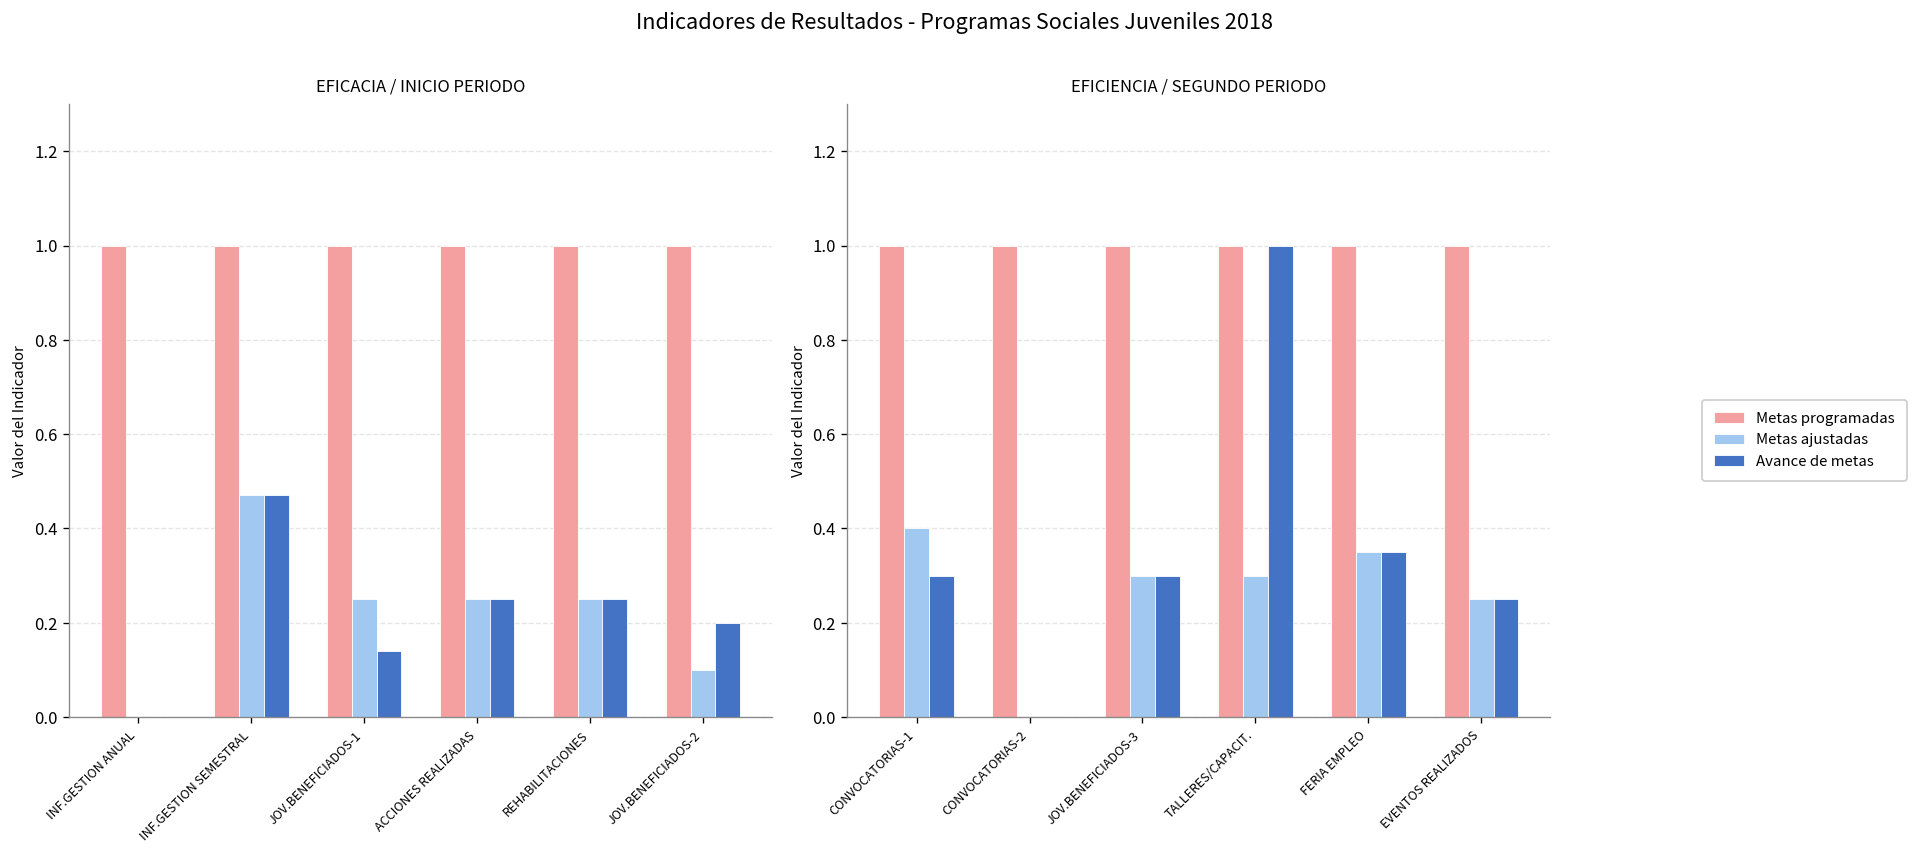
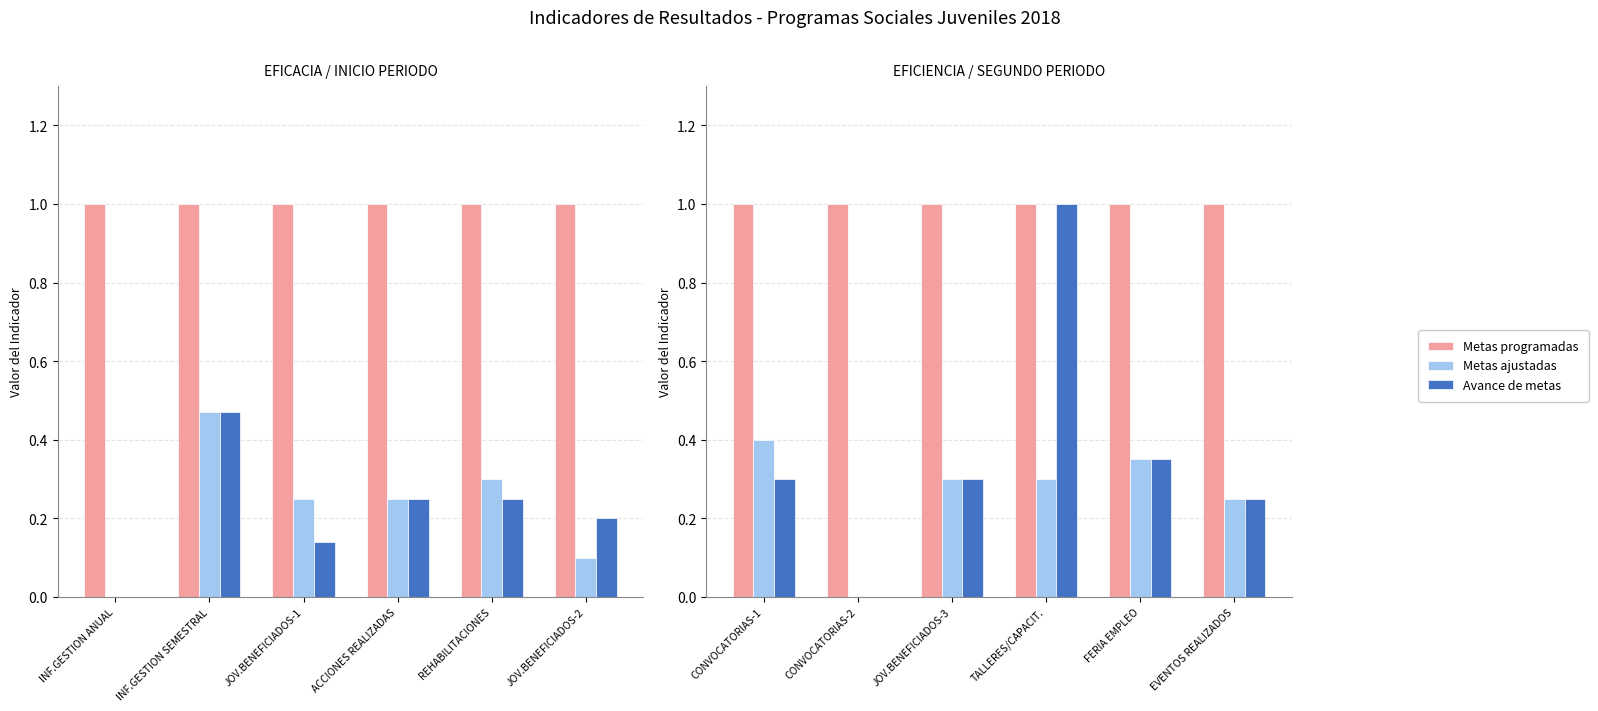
EFICACIA / INICIO PERIODO, Metas ajustadas, REHABILITACIONES: 0.25 -> 0.30
